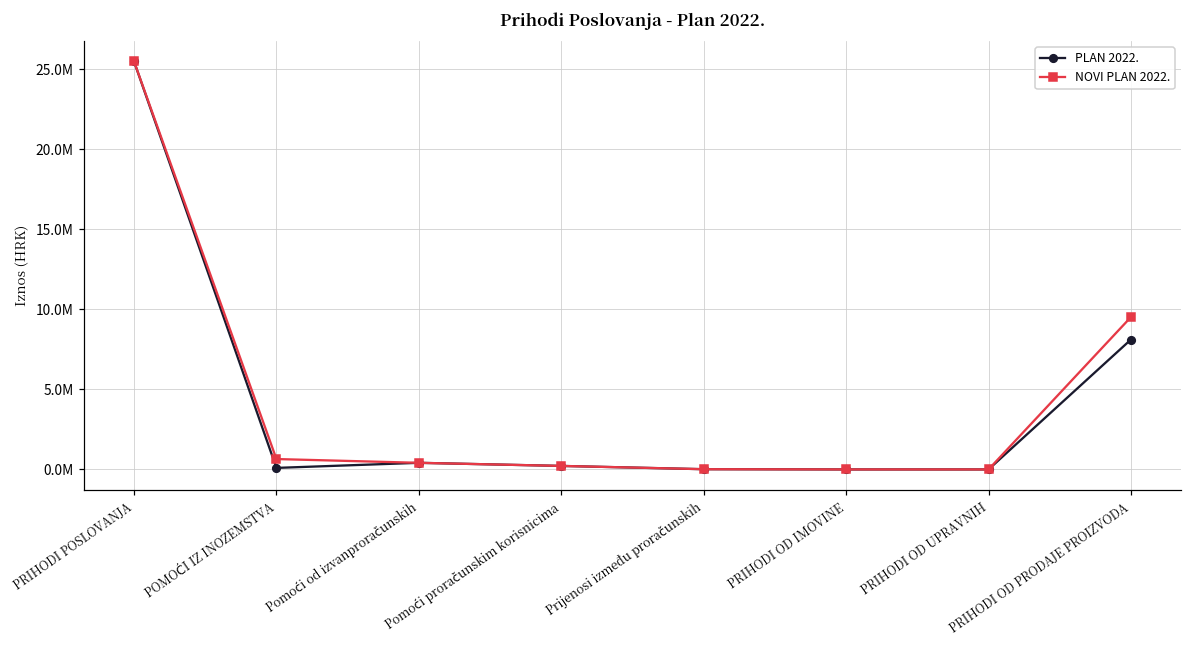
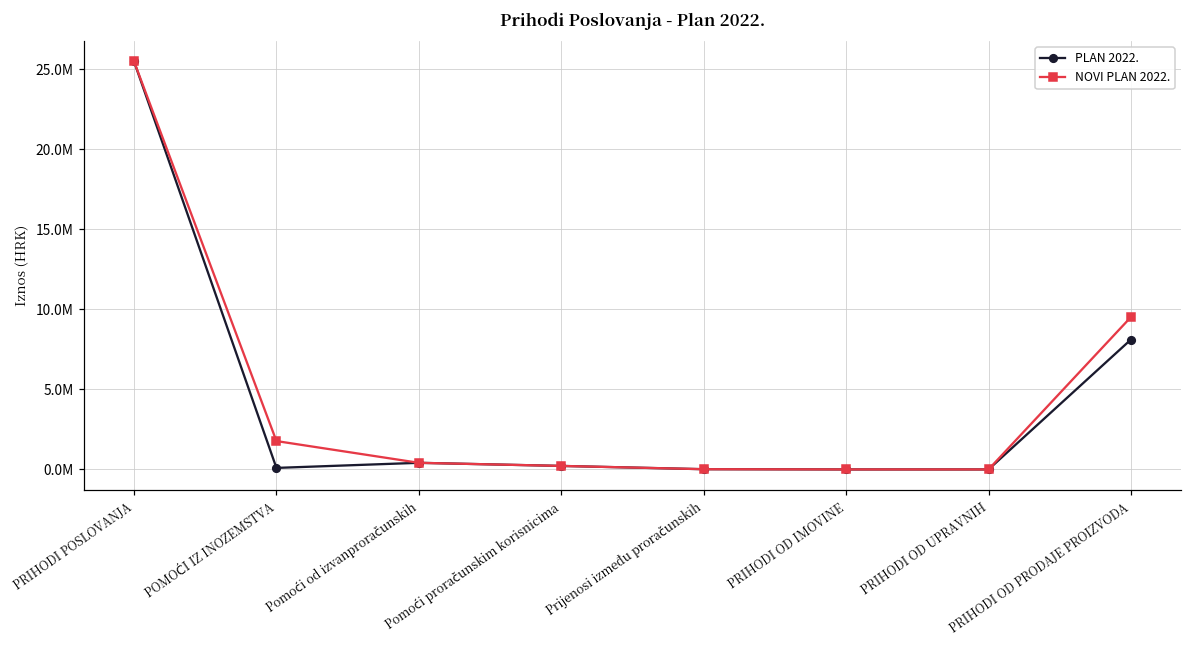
NOVI PLAN 2022., POMOĆI IZ INOZEMSTVA: 600000 -> 1800000
